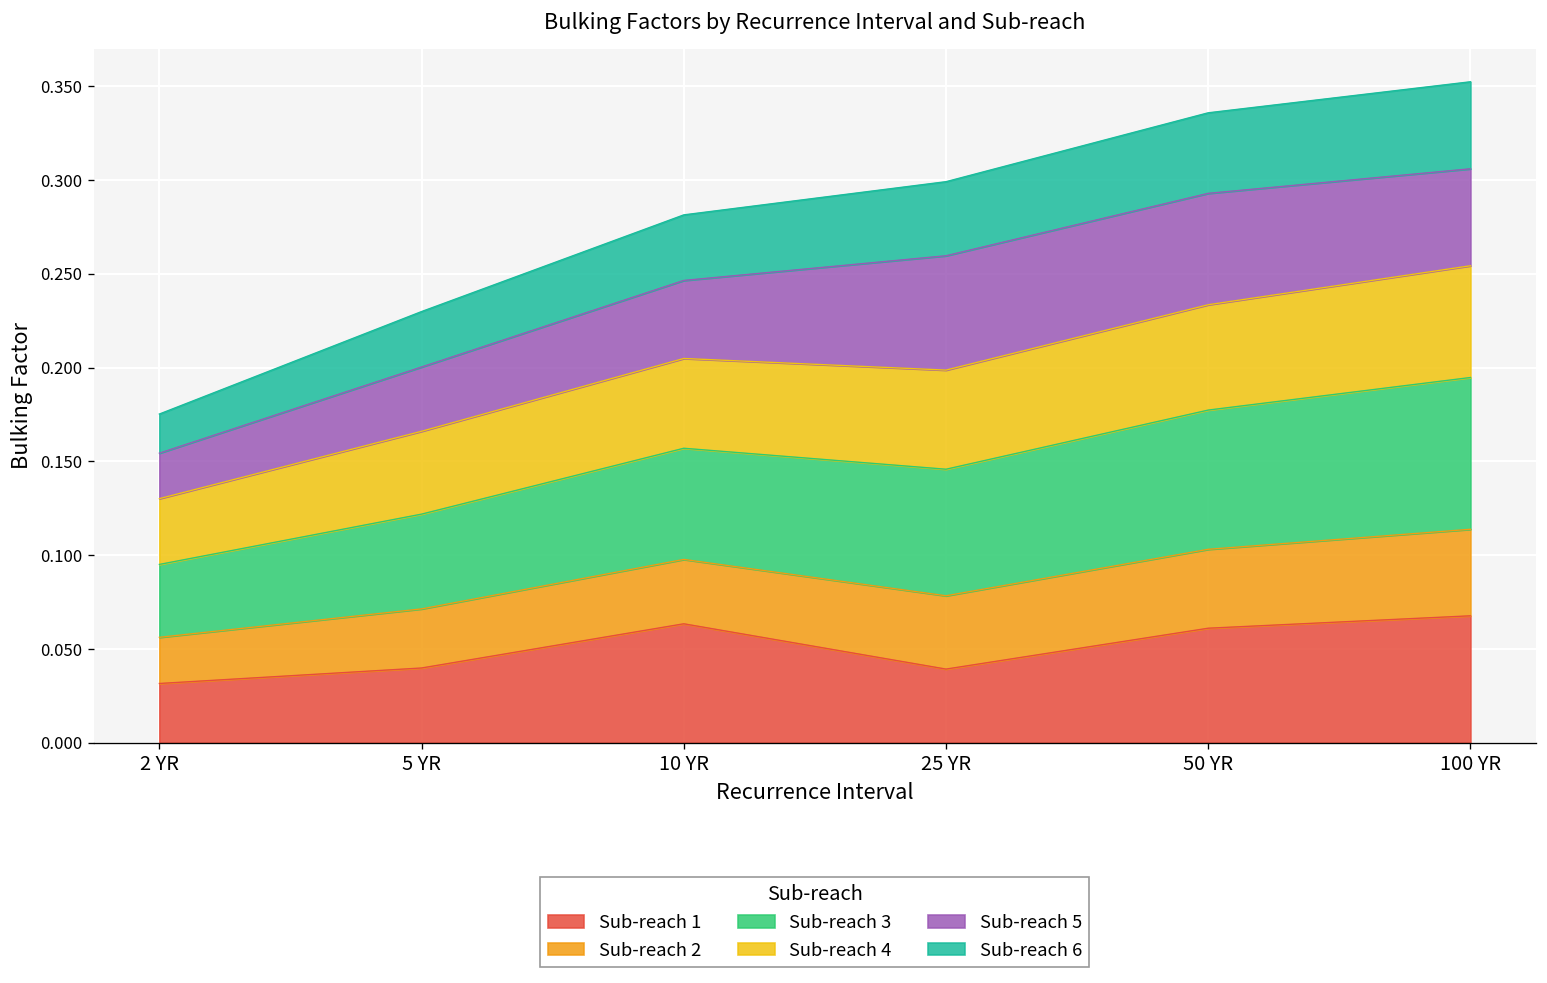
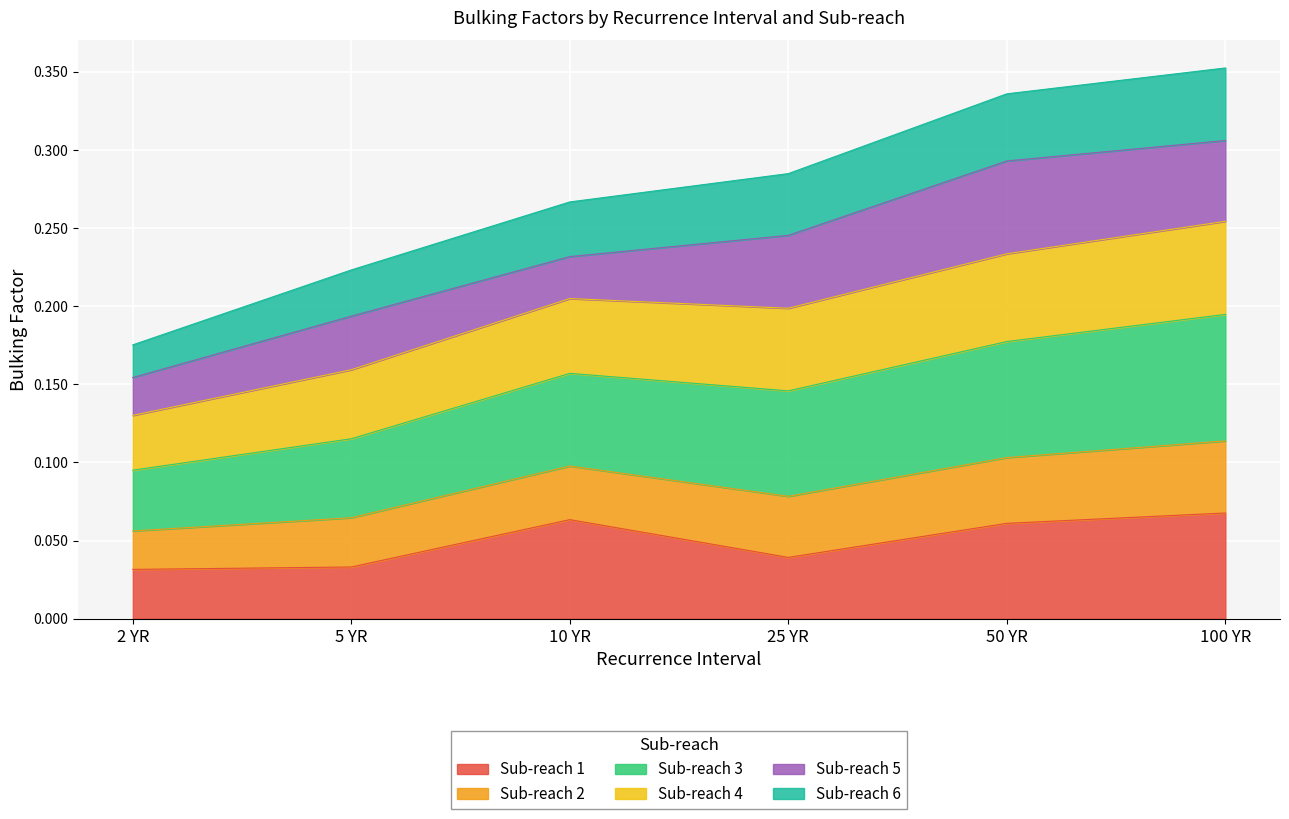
Sub-reach 1, 5 YR: 0.040 -> 0.033
Sub-reach 5, 10 YR: 0.042 -> 0.027
Sub-reach 5, 25 YR: 0.061 -> 0.047
